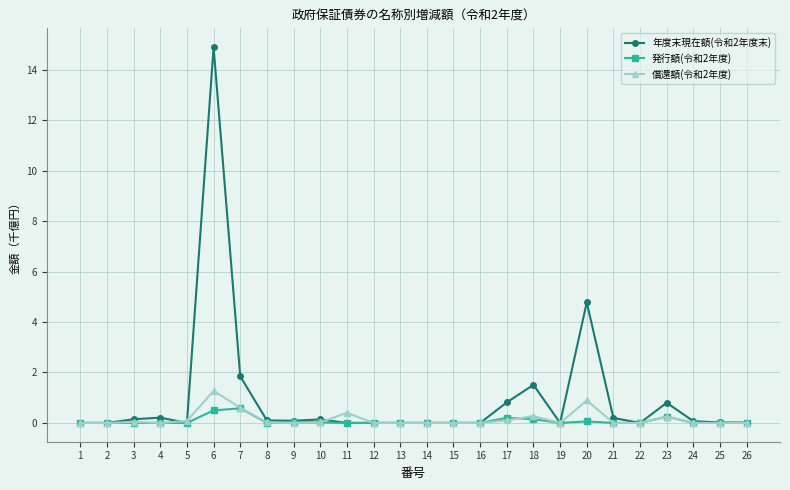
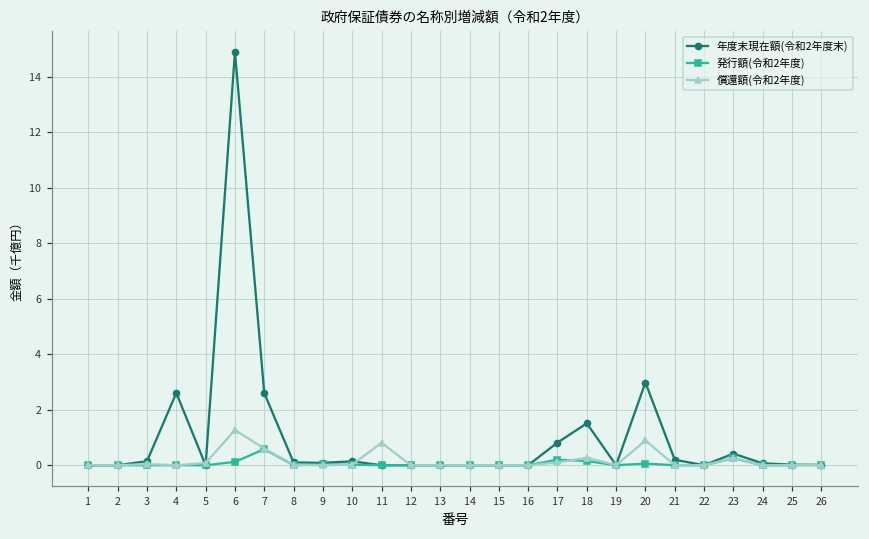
年度末現在額(令和2年度末), 4: 0.2 -> 2.6
発行額(令和2年度), 6: 0.5 -> 0.1
年度末現在額(令和2年度末), 7: 1.9 -> 2.6
償還額(令和2年度), 11: 0.4 -> 0.8
年度末現在額(令和2年度末), 20: 4.8 -> 3.0
年度末現在額(令和2年度末), 23: 0.8 -> 0.4
